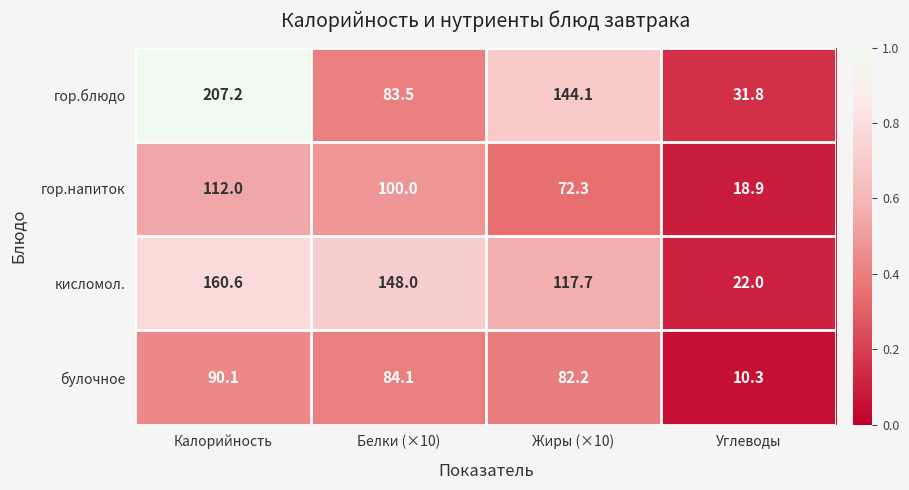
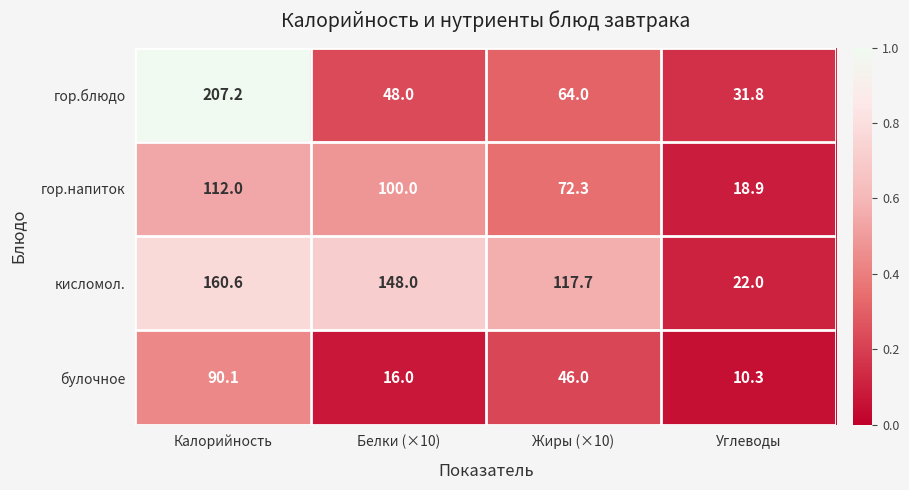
гор.блюдо, Белки (×10): 83.5 -> 48.0
гор.блюдо, Жиры (×10): 144.1 -> 64.0
булочное, Белки (×10): 84.1 -> 16.0
булочное, Жиры (×10): 82.2 -> 46.0
